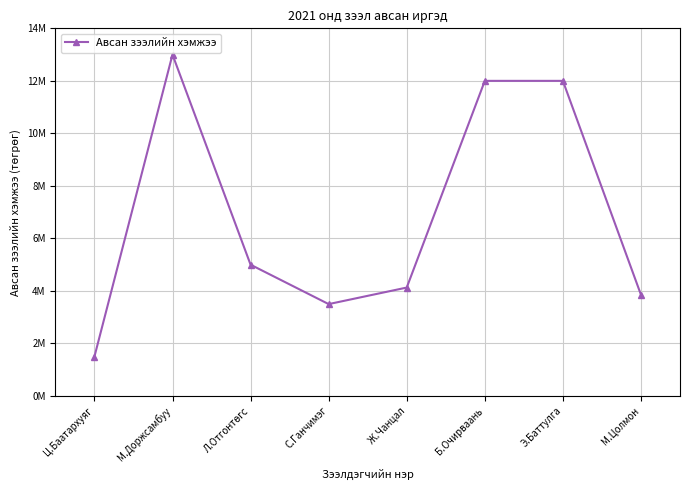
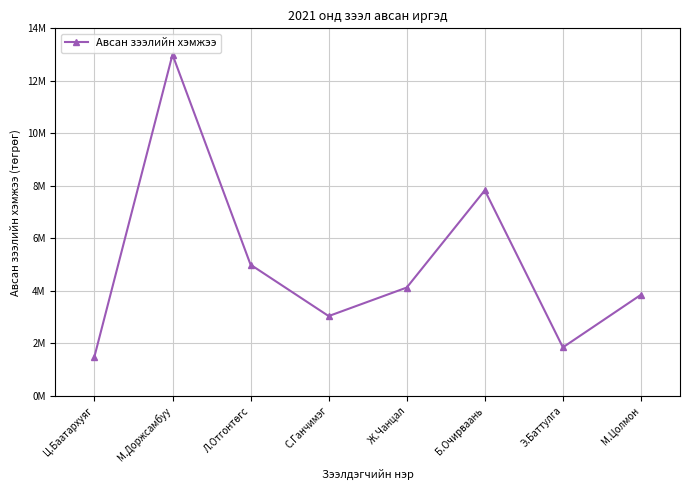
С.Ганчимэг: 3500000 -> 3000000
Б.Очирваань: 12000000 -> 7800000
Э.Баттулга: 12000000 -> 1900000
